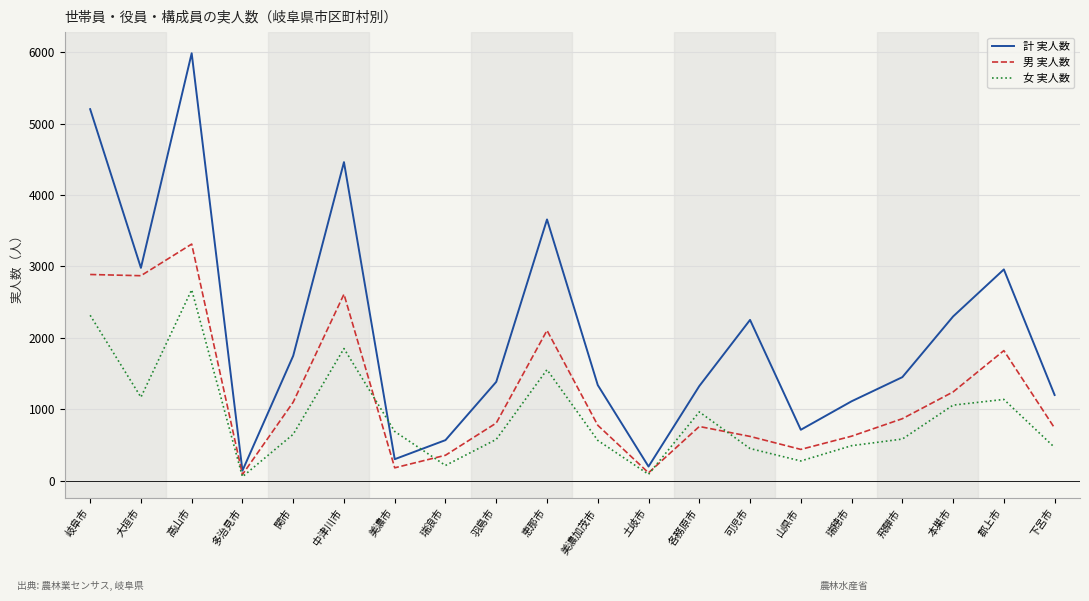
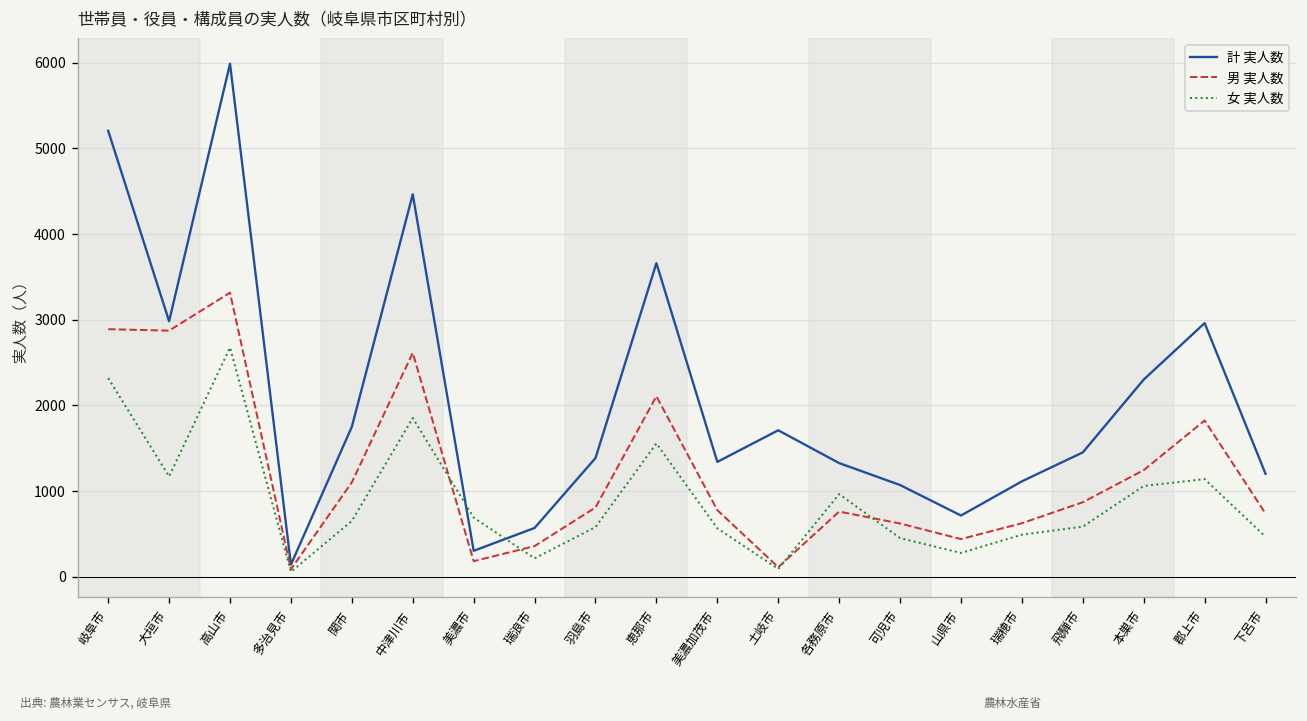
計 実人数, 土岐市: 200 -> 1700
計 実人数, 可児市: 2300 -> 1100
